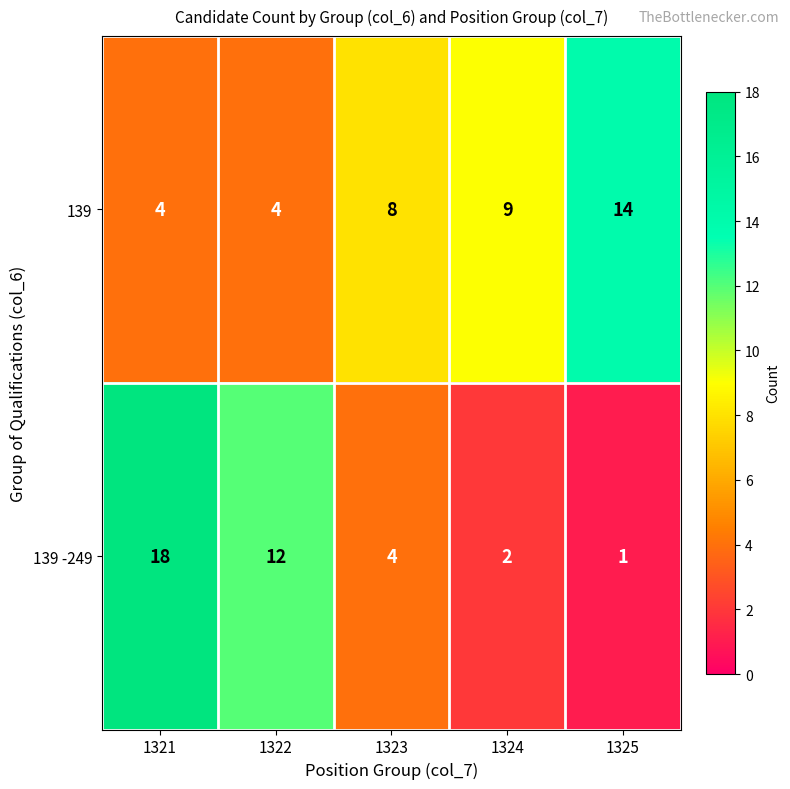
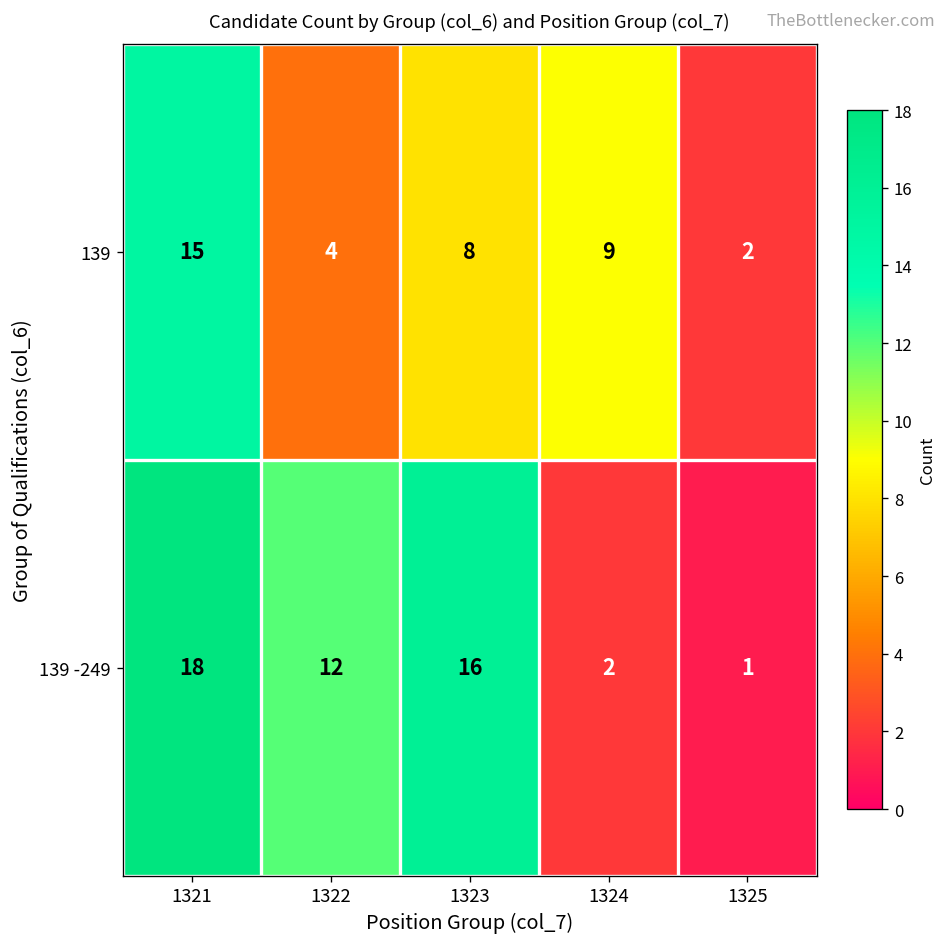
139, 1321: 4 -> 15
139, 1325: 14 -> 2
139 -249, 1323: 4 -> 16
